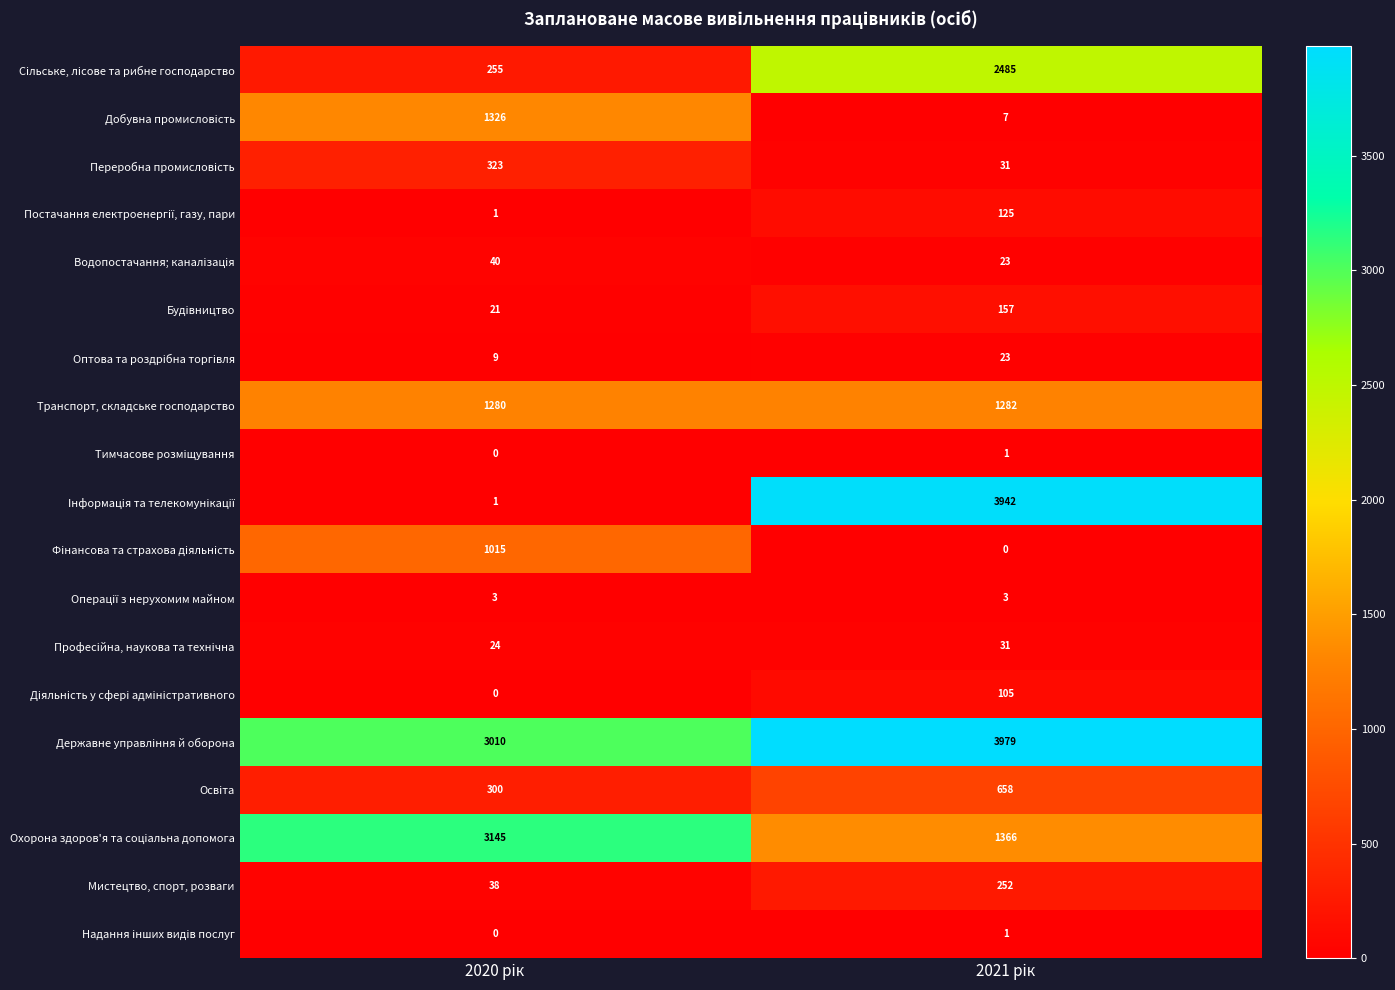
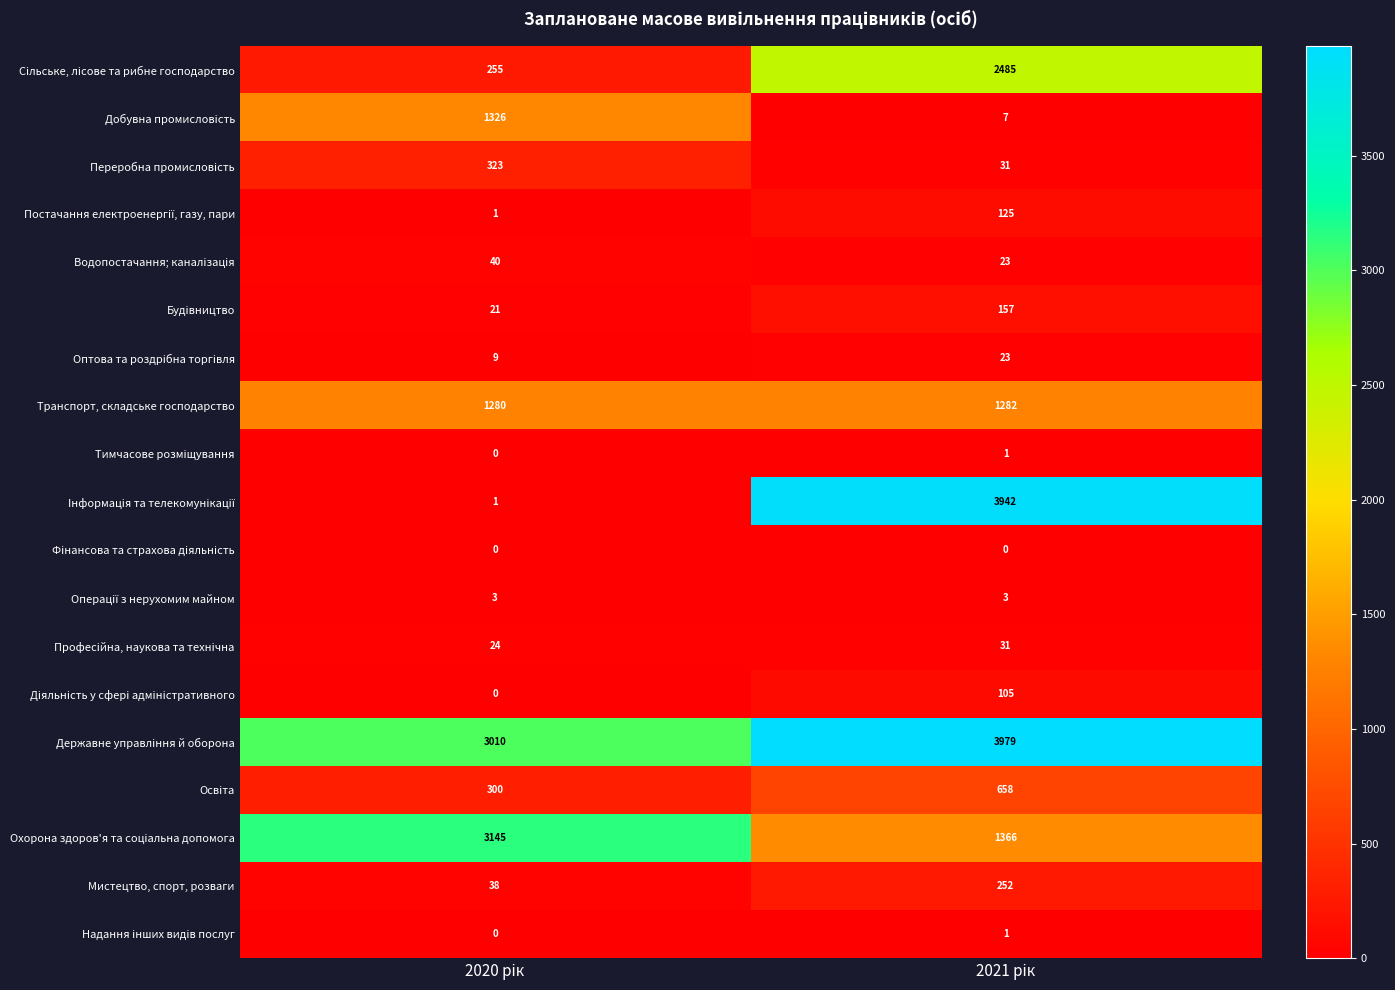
Фінансова та страхова діяльність, 2020 рік: 1015 -> 0
